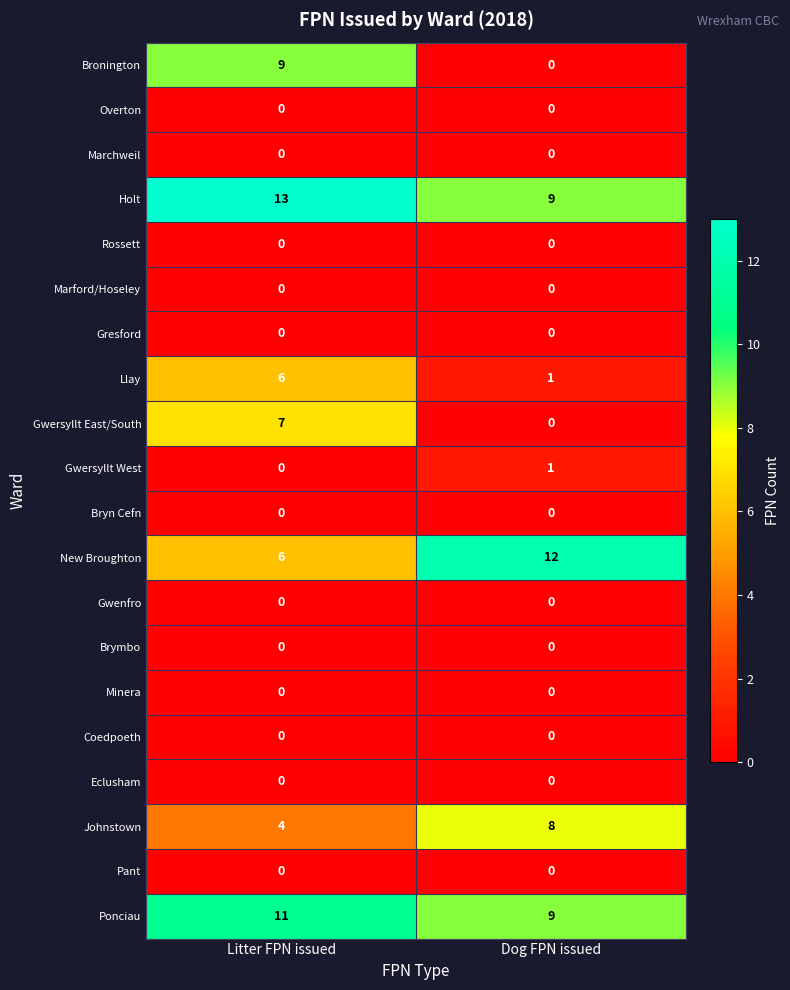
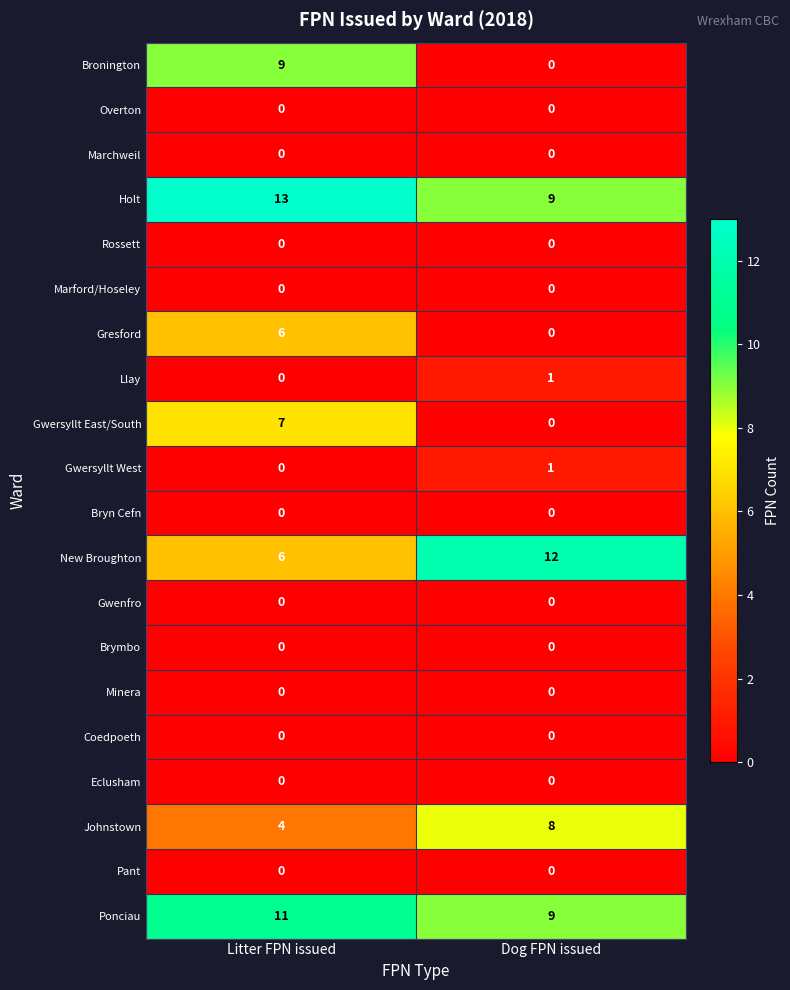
Gresford, Litter FPN issued: 0 -> 6
Llay, Litter FPN issued: 6 -> 0
